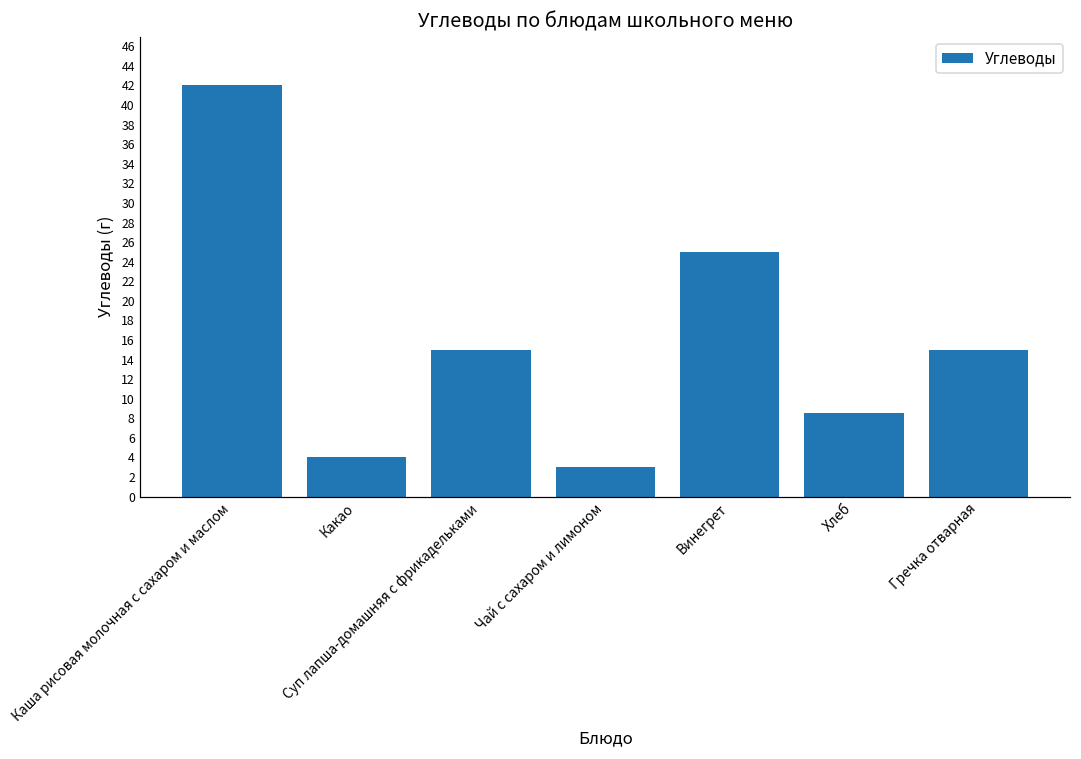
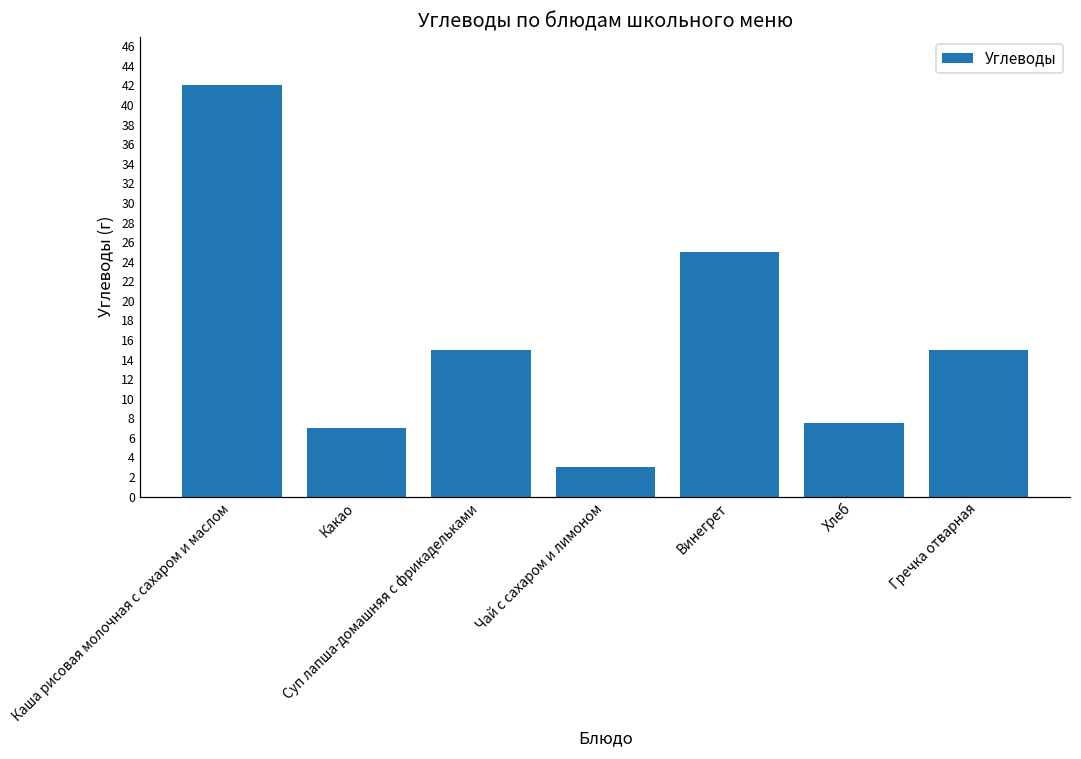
Какао: 4 -> 7
Хлеб: 9 -> 8
